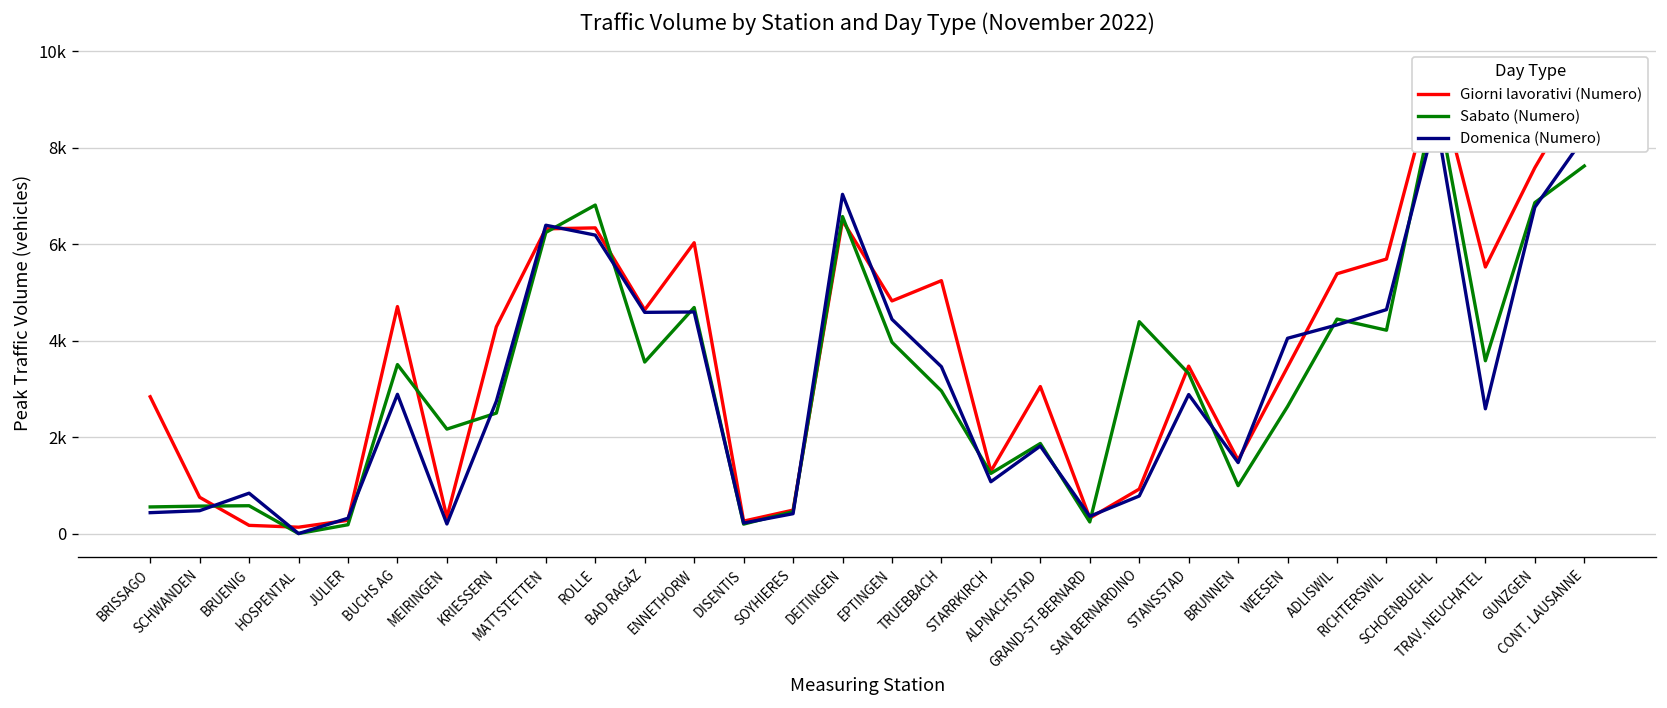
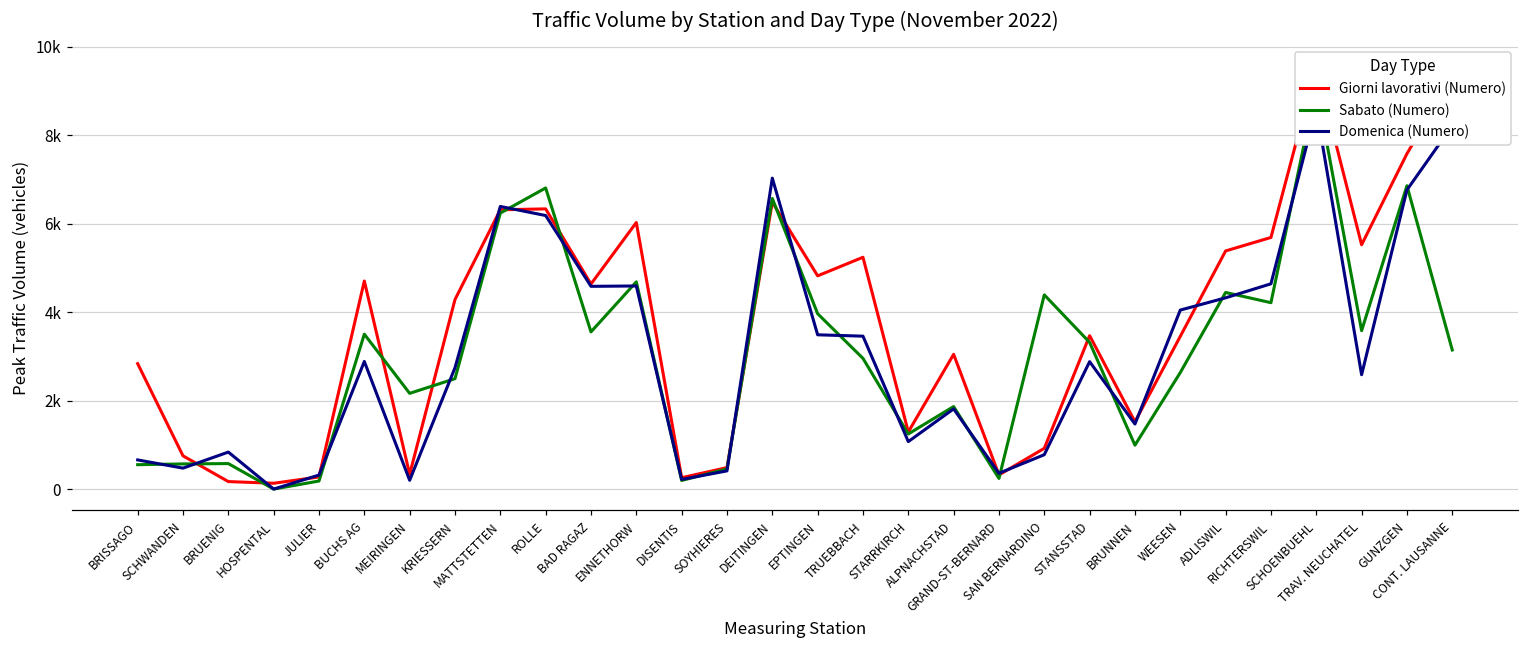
Domenica (Numero), BRISSAGO: 400 -> 700
Domenica (Numero), EPTINGEN: 4400 -> 3500
Sabato (Numero), CONT. LAUSANNE: 7600 -> 3100
